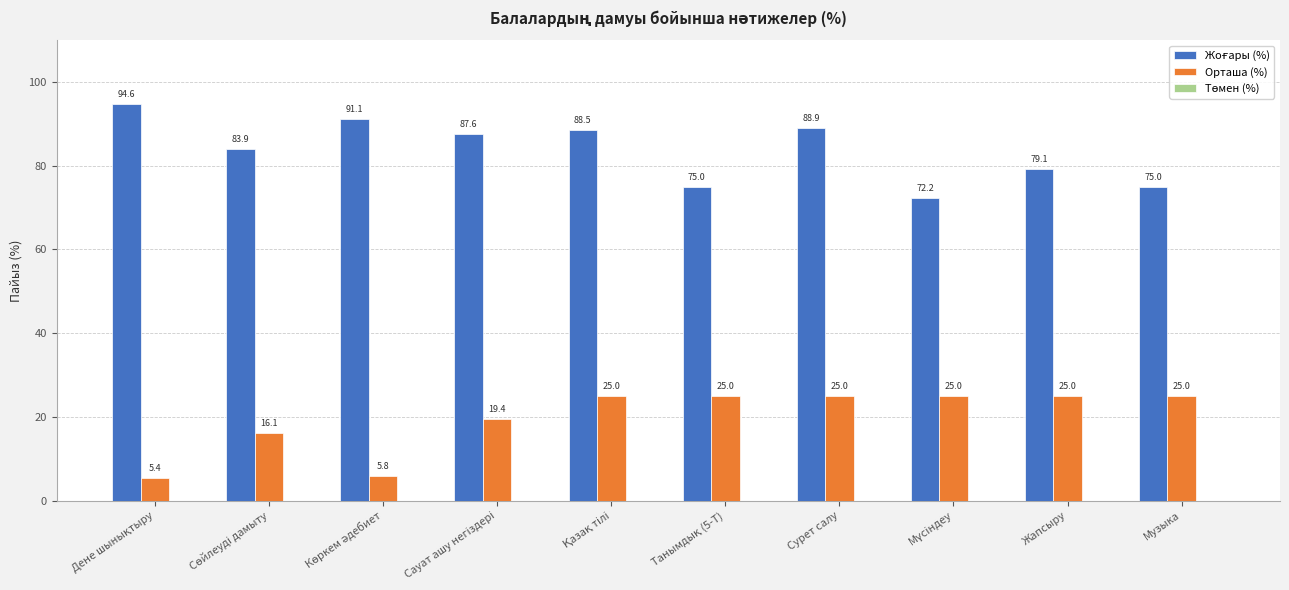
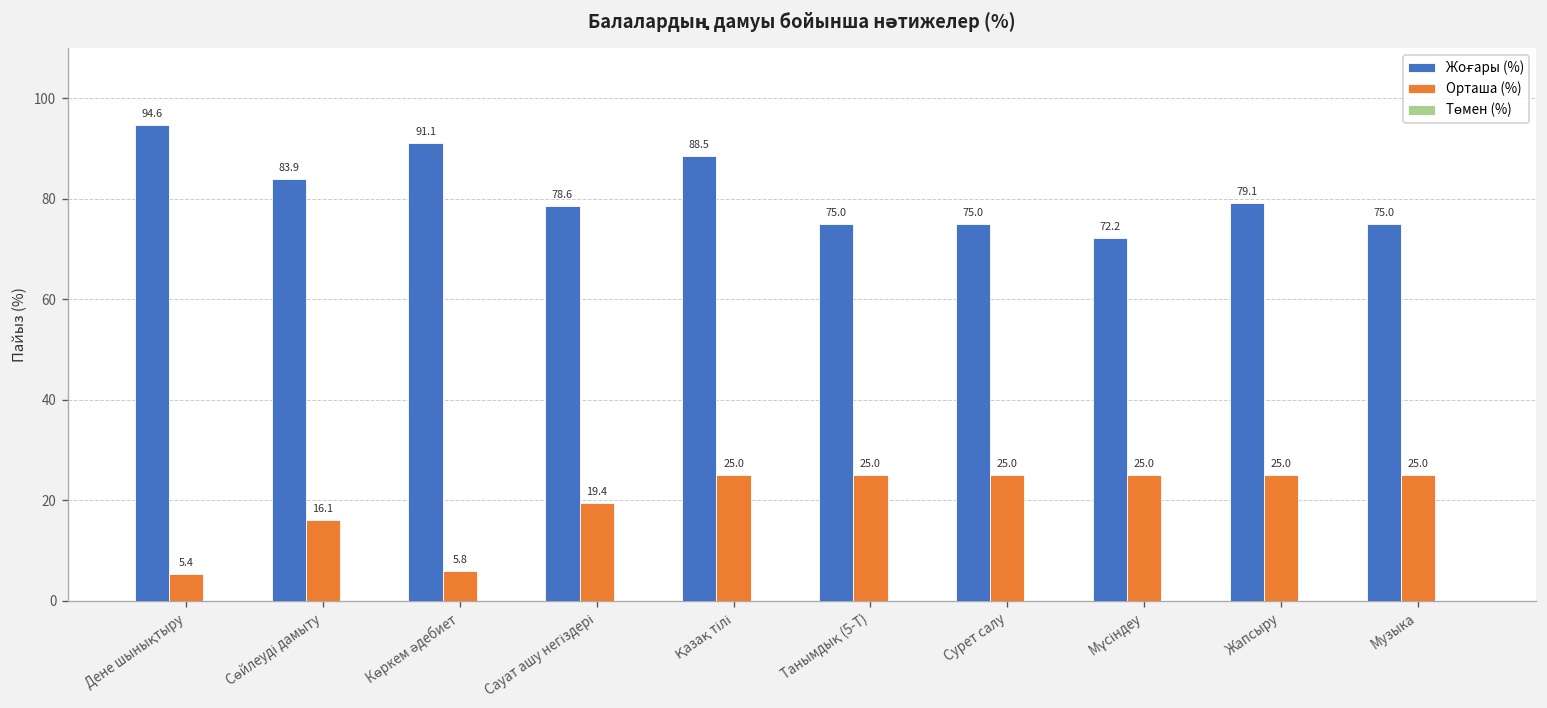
Жоғары (%), Сауат ашу негіздері: 87.6 -> 78.6
Жоғары (%), Сурет салу: 88.9 -> 75.0
